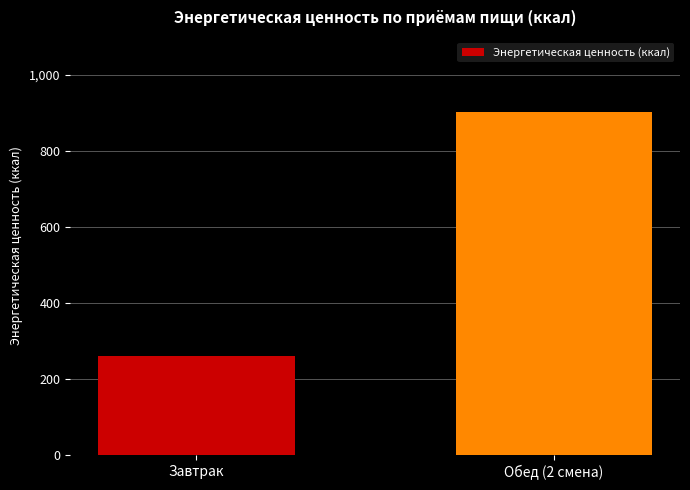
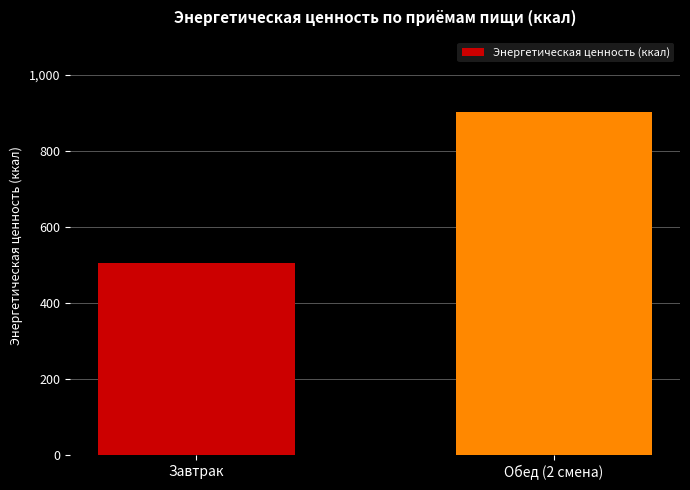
Завтрак: 260 -> 500
